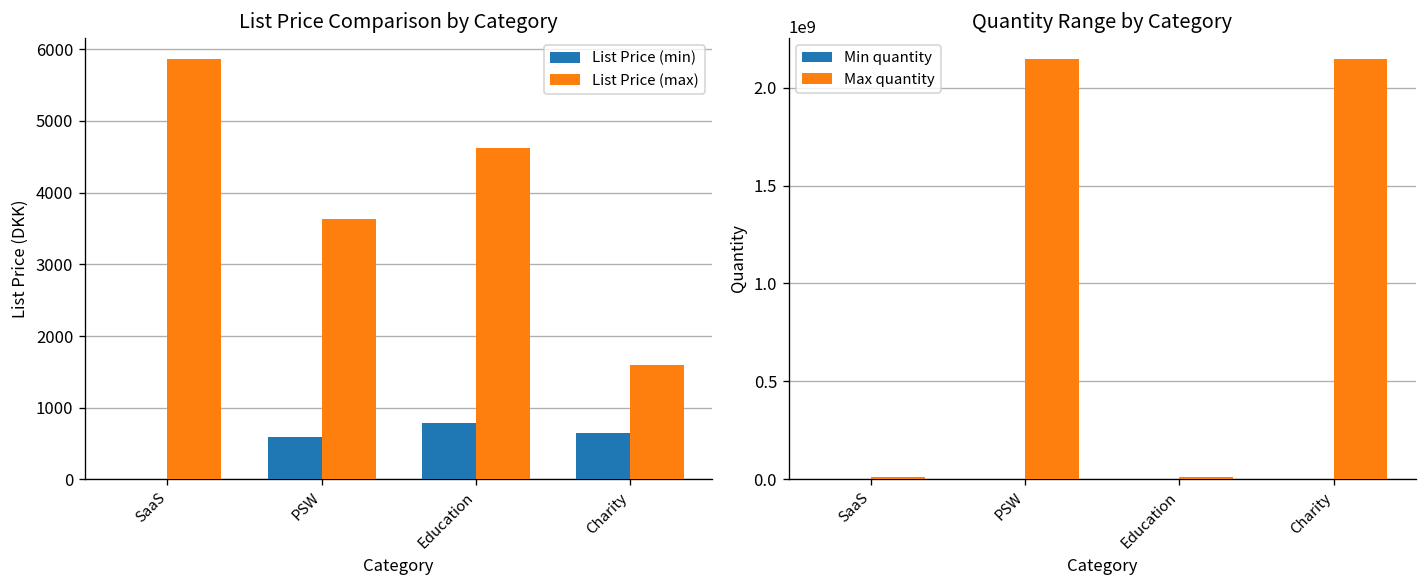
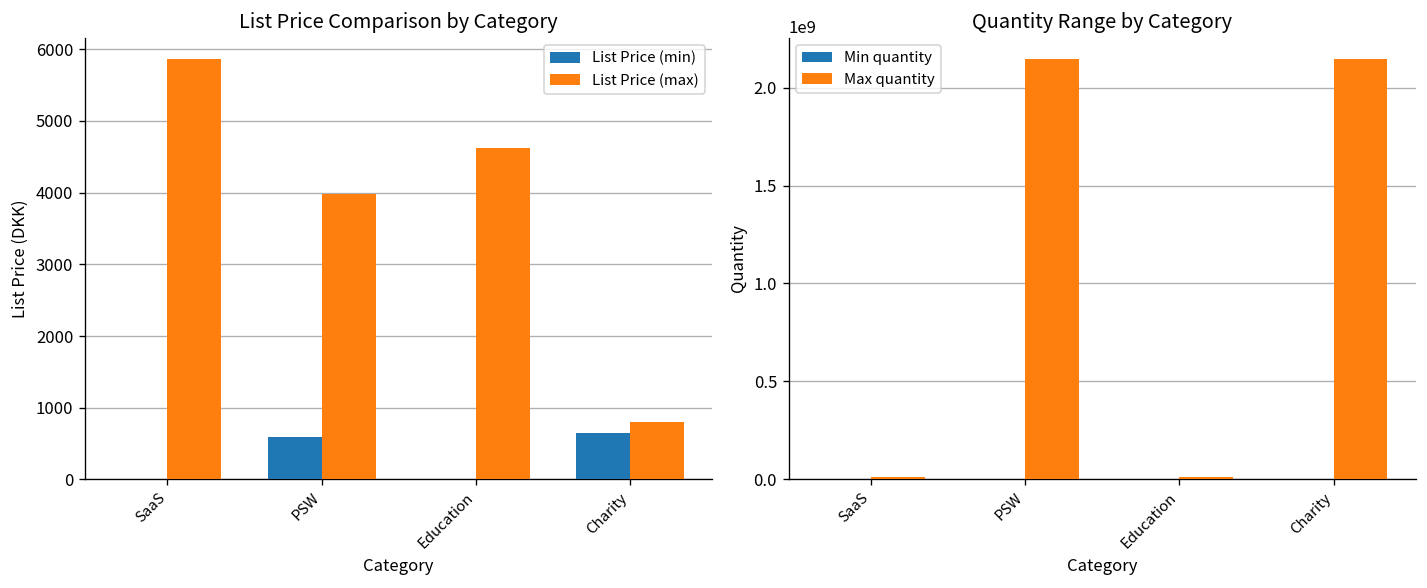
List Price Comparison by Category, List Price (max), PSW: 3600 -> 4000
List Price Comparison by Category, List Price (min), Education: 800 -> 0
List Price Comparison by Category, List Price (max), Charity: 1600 -> 800
